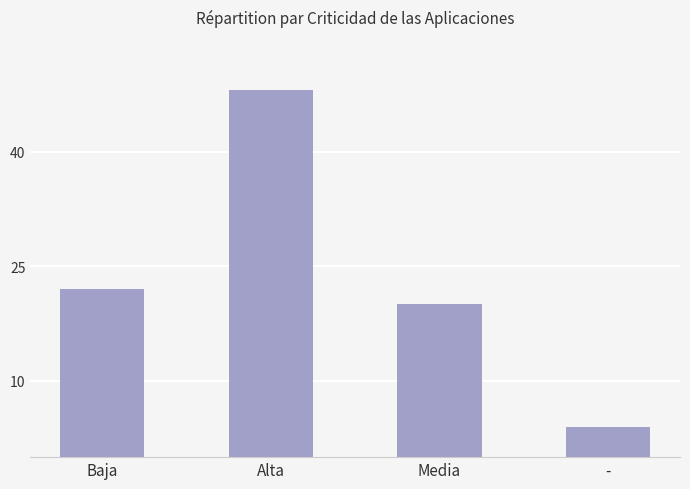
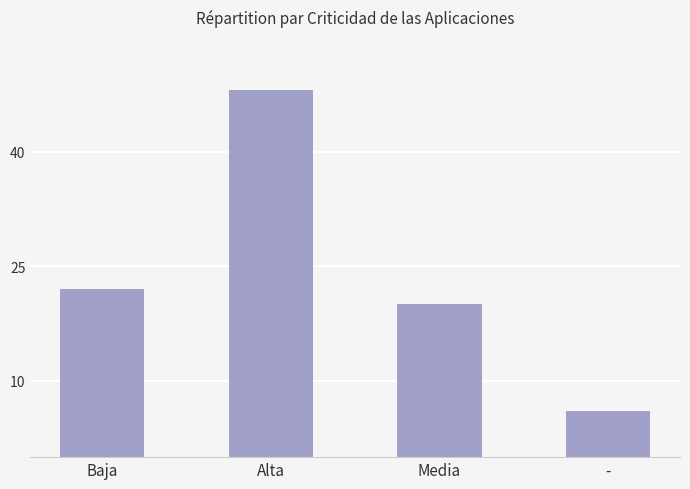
-: 4 -> 6
